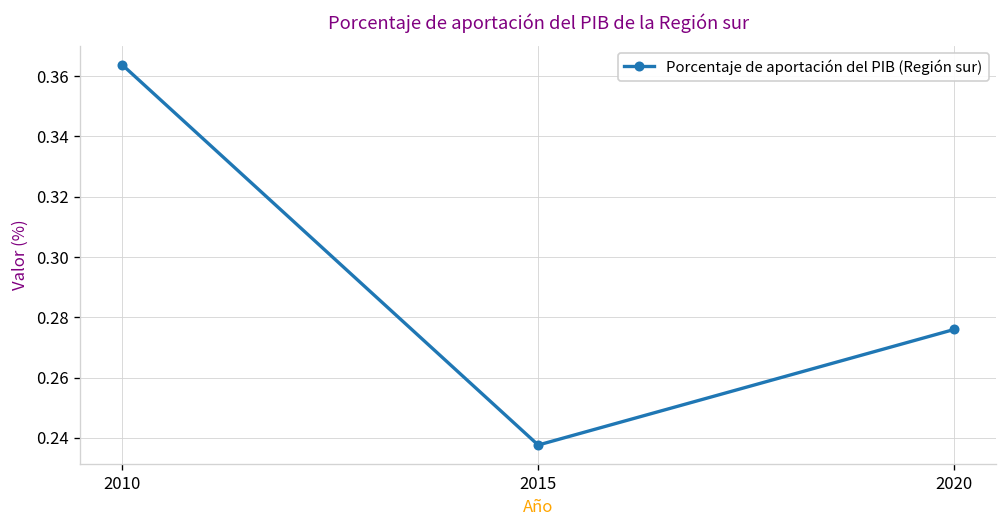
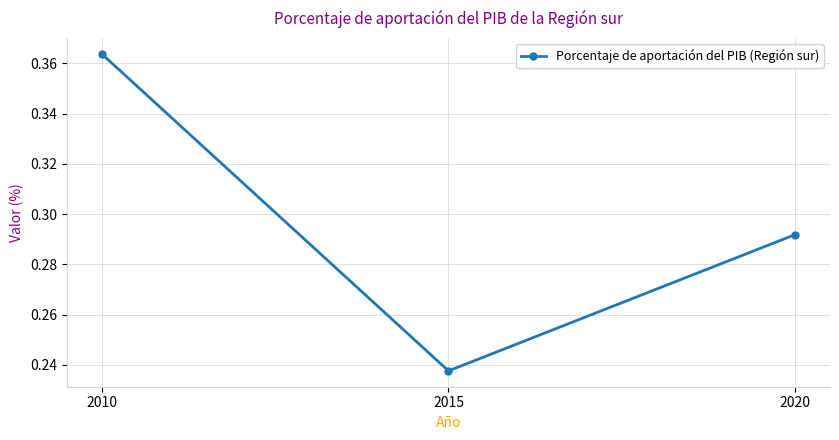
2020: 0.276 -> 0.292
